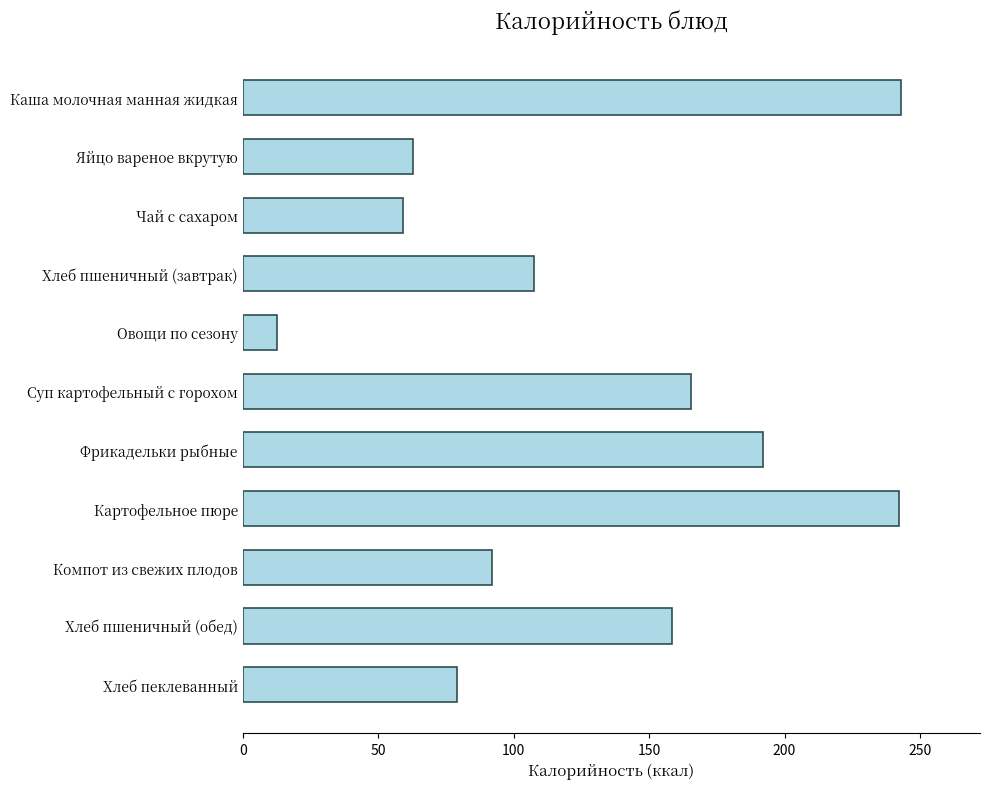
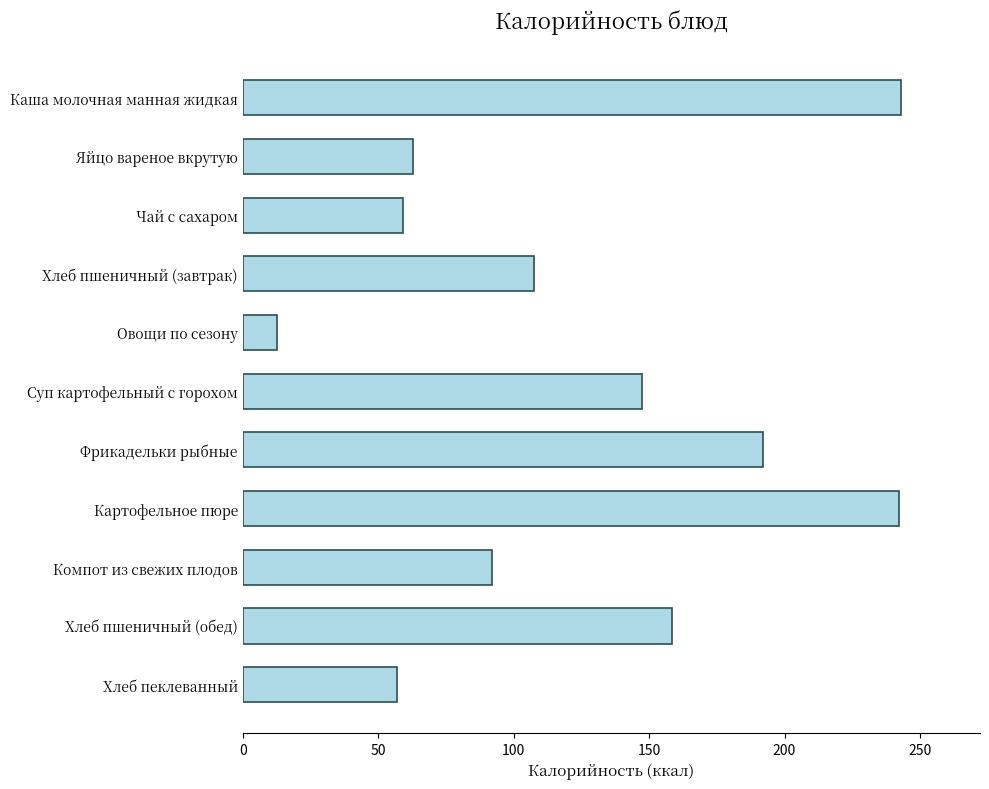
Суп картофельный с горохом: 165 -> 147
Хлеб пеклеванный: 79 -> 57
